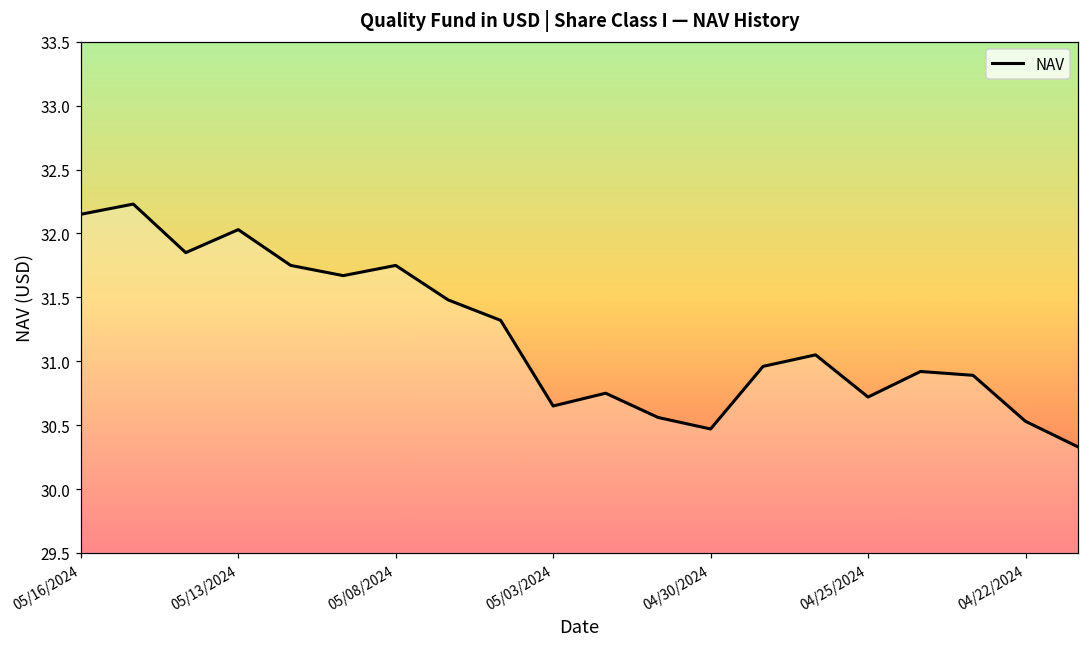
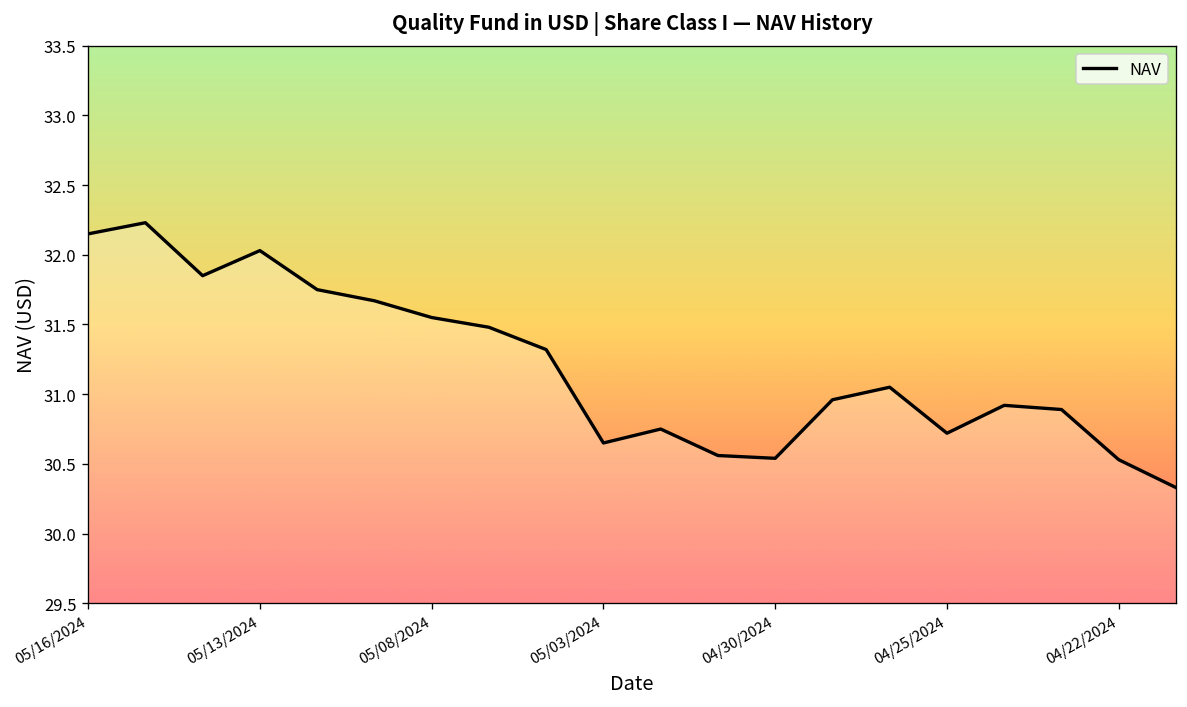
05/08/2024: 31.75 -> 31.55
04/30/2024: 30.47 -> 30.54
